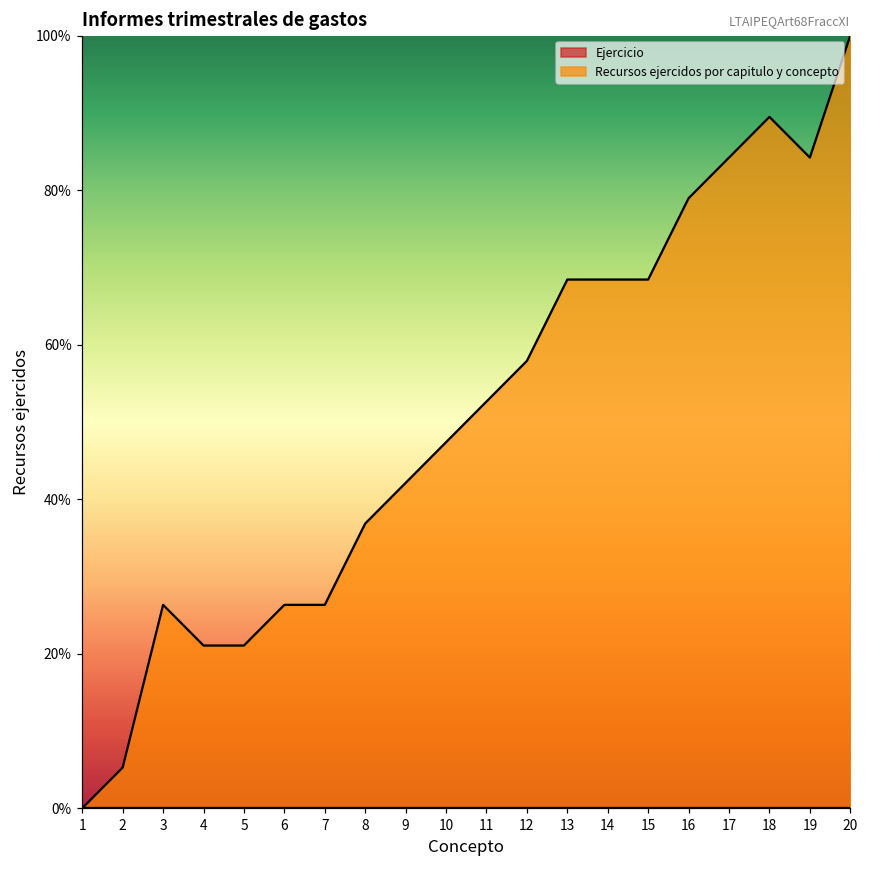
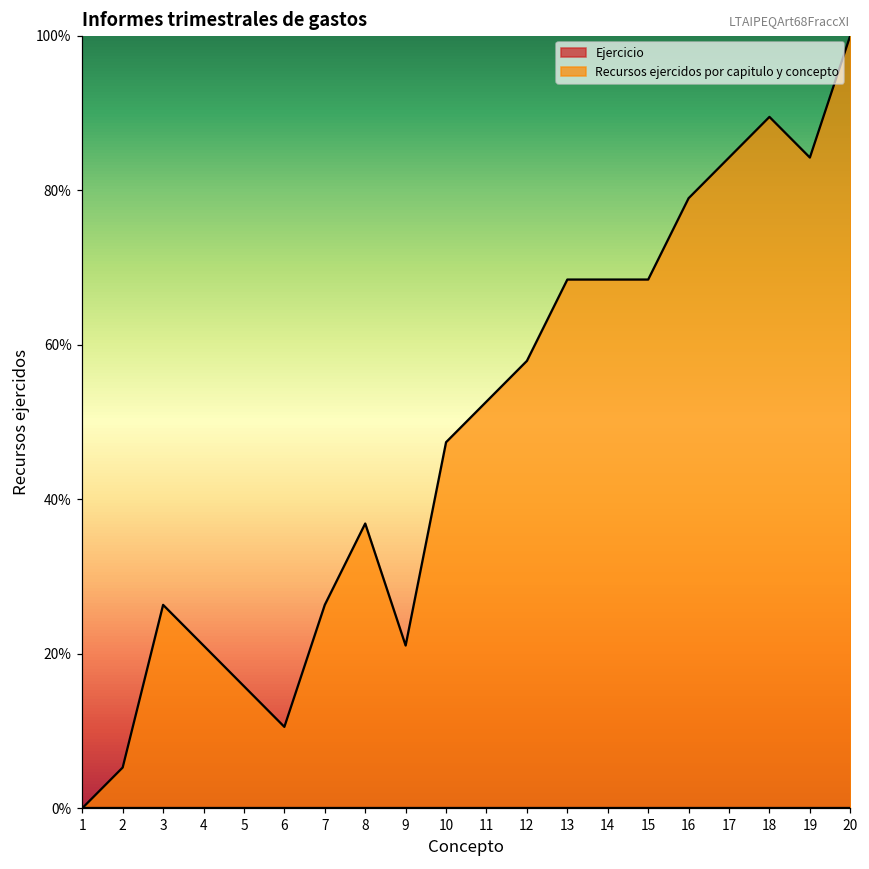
Recursos ejercidos por capitulo y concepto, 5: 21% -> 16%
Recursos ejercidos por capitulo y concepto, 6: 26% -> 11%
Recursos ejercidos por capitulo y concepto, 9: 42% -> 21%
